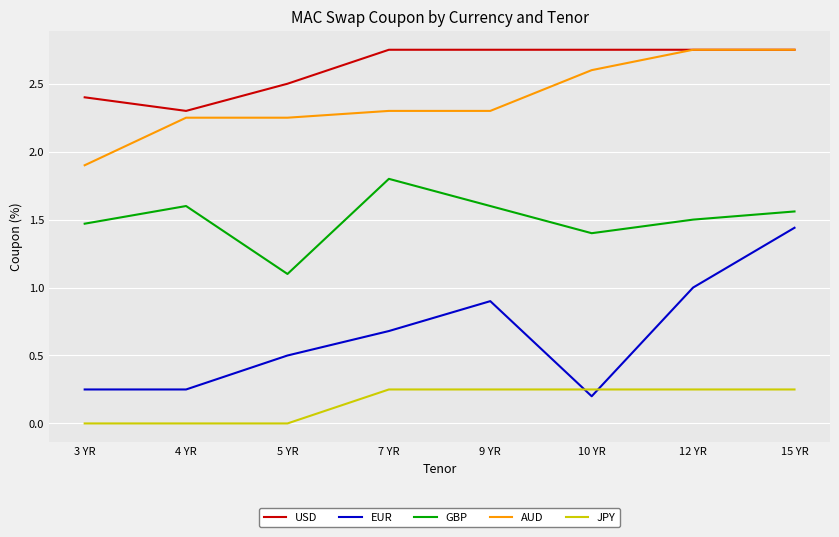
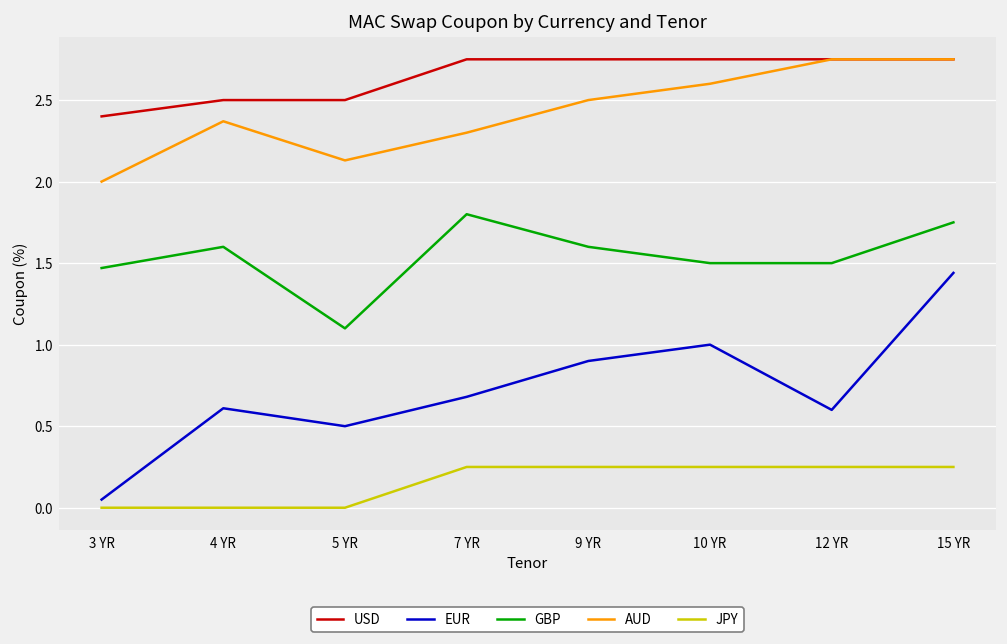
EUR, 3 YR: 0.25 -> 0.05
AUD, 3 YR: 1.9 -> 2.0
USD, 4 YR: 2.3 -> 2.5
EUR, 4 YR: 0.25 -> 0.61
AUD, 4 YR: 2.25 -> 2.37
AUD, 5 YR: 2.25 -> 2.13
AUD, 9 YR: 2.3 -> 2.5
EUR, 10 YR: 0.2 -> 1.0
GBP, 10 YR: 1.4 -> 1.5
EUR, 12 YR: 1.0 -> 0.6
GBP, 15 YR: 1.56 -> 1.75
